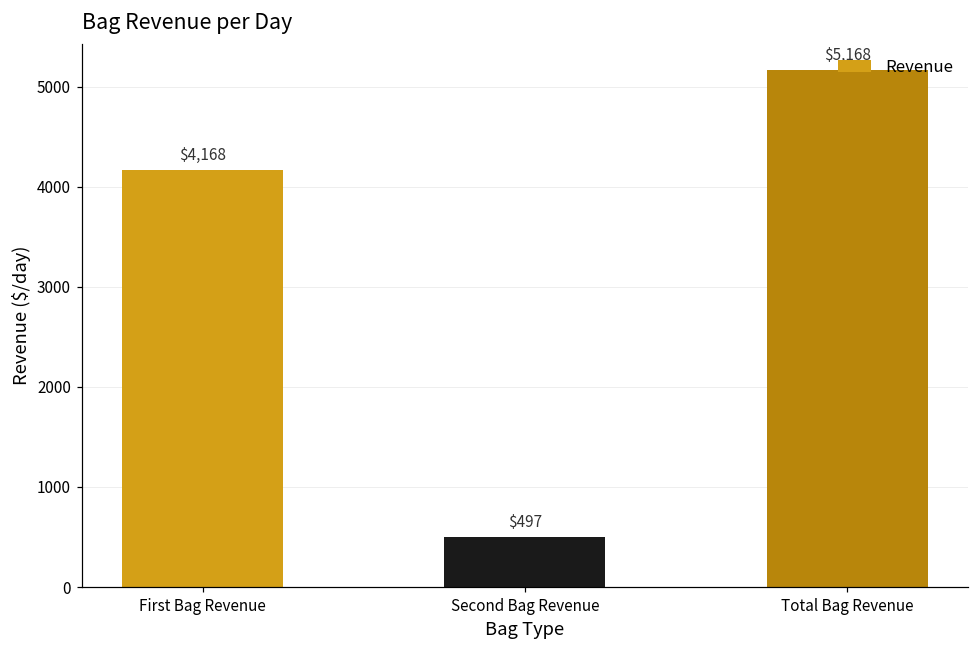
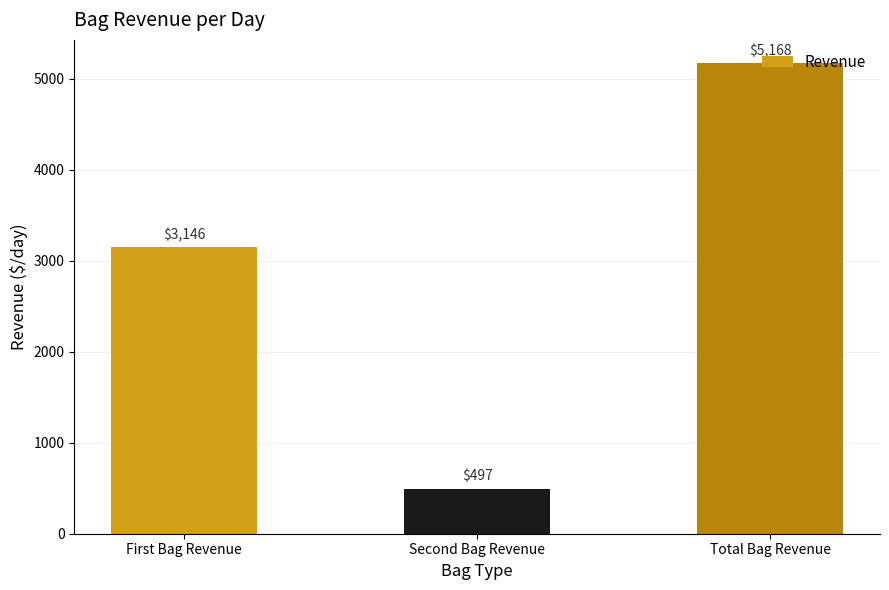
First Bag Revenue: $4,168 -> $3,146
